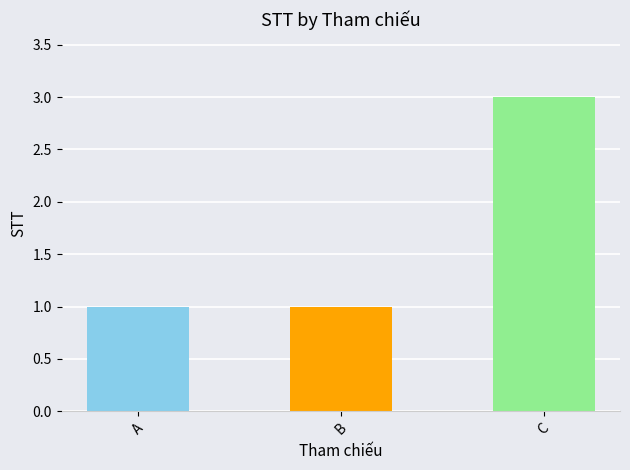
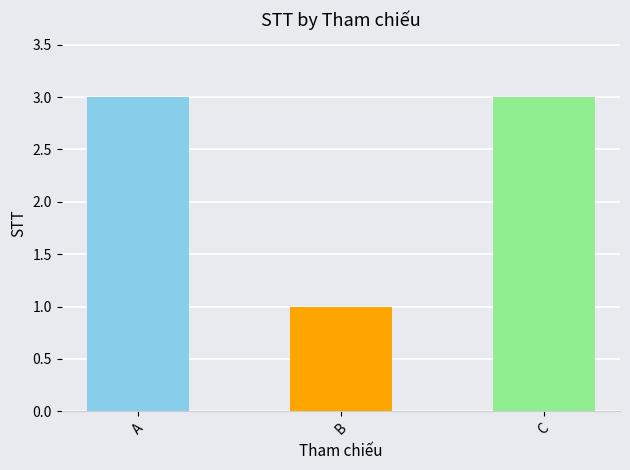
A: 1 -> 3
